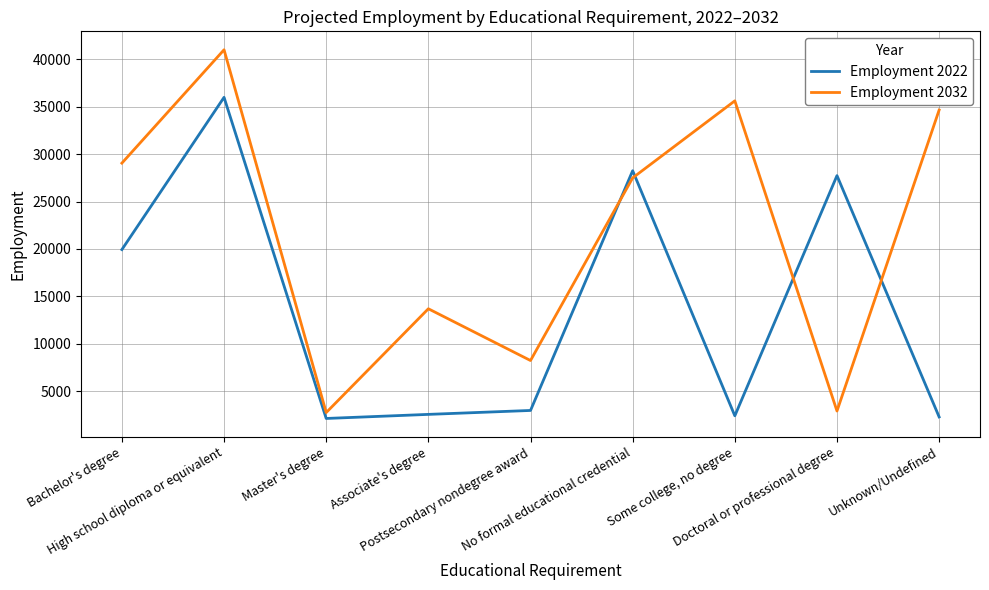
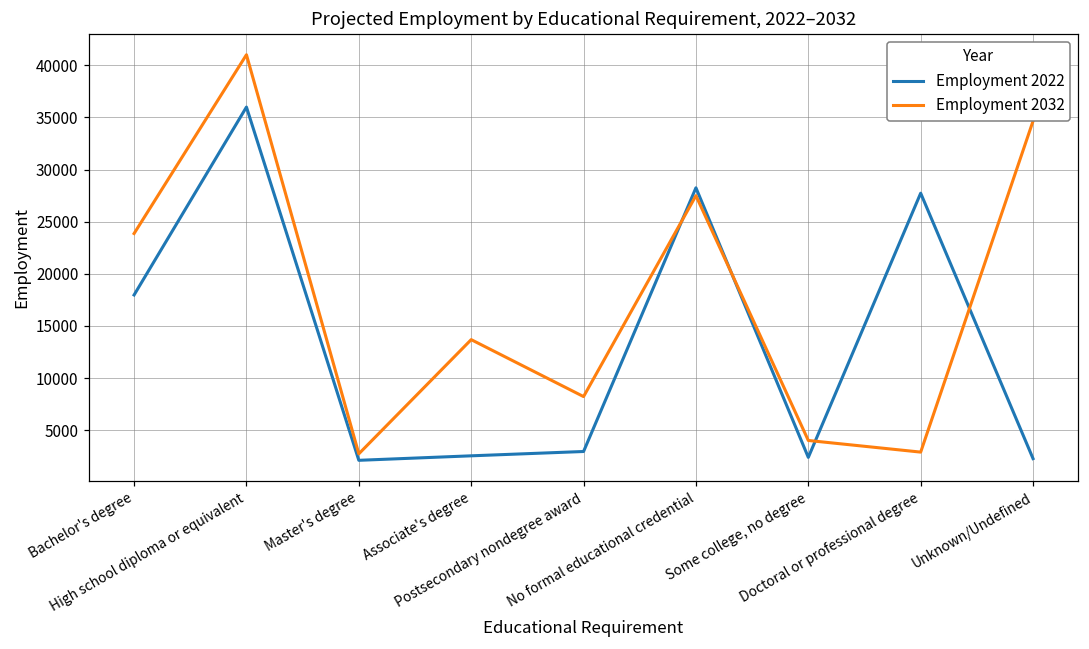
Employment 2022, Bachelor's degree: 20000 -> 18000
Employment 2032, Bachelor's degree: 29000 -> 24000
Employment 2032, Some college, no degree: 36000 -> 4000
